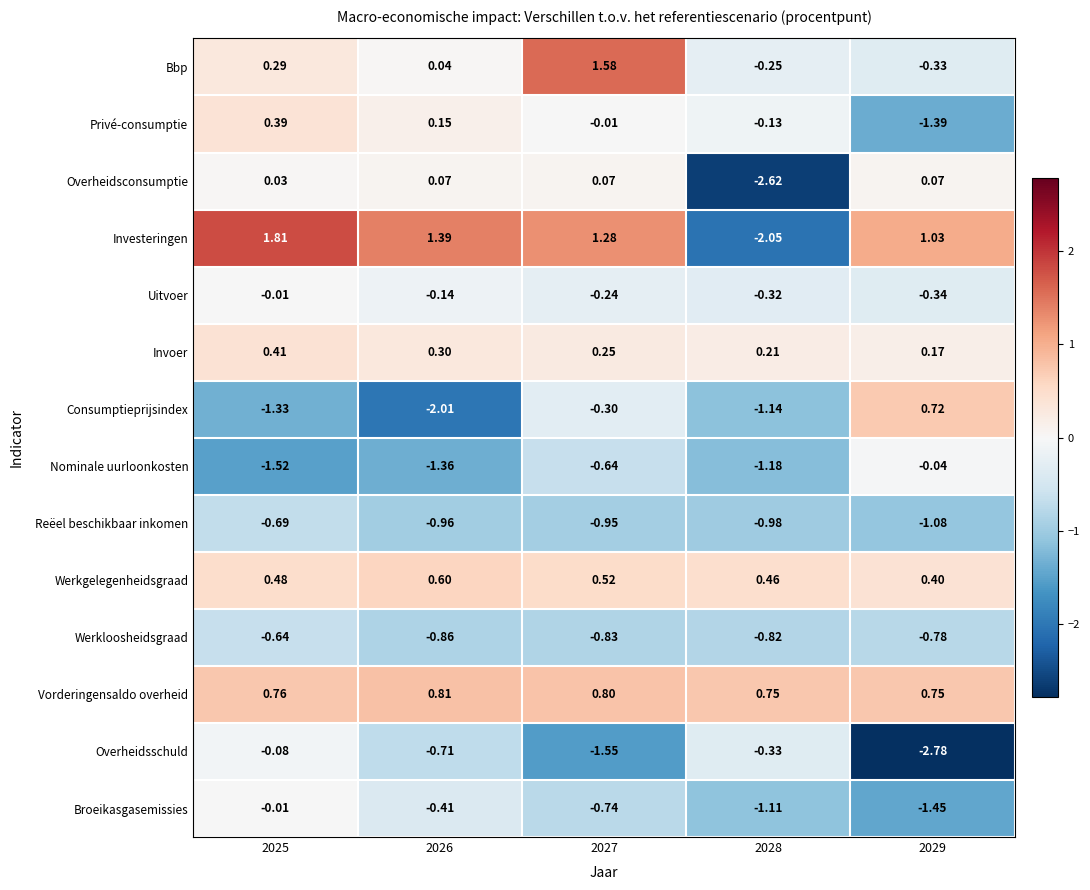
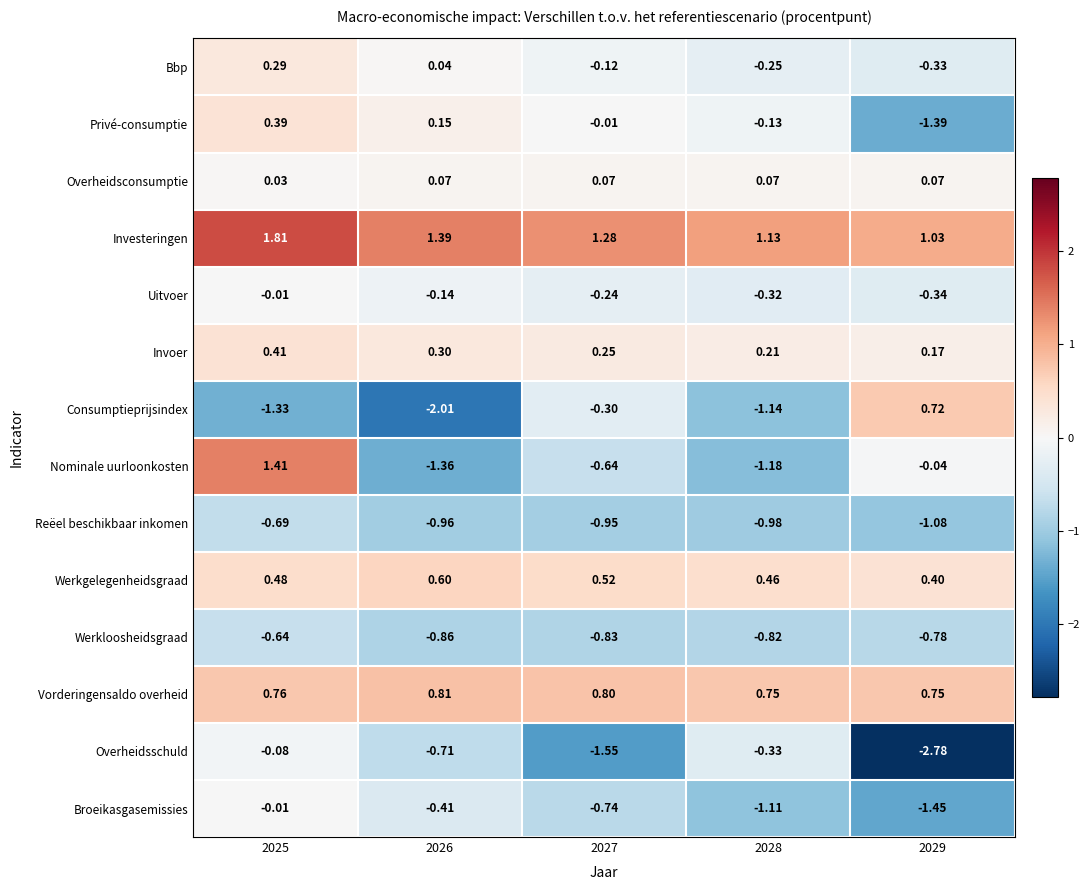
Bbp, 2027: 1.58 -> -0.12
Overheidsconsumptie, 2028: -2.62 -> 0.07
Investeringen, 2028: -2.05 -> 1.13
Nominale uurloonkosten, 2025: -1.52 -> 1.41
